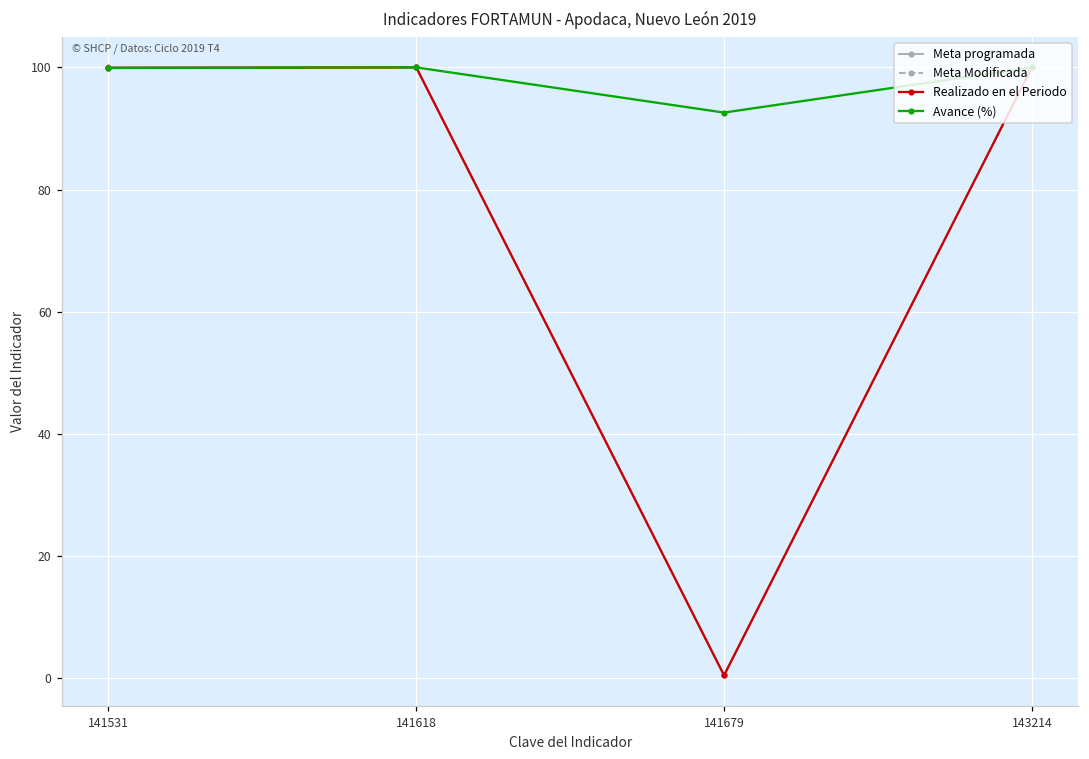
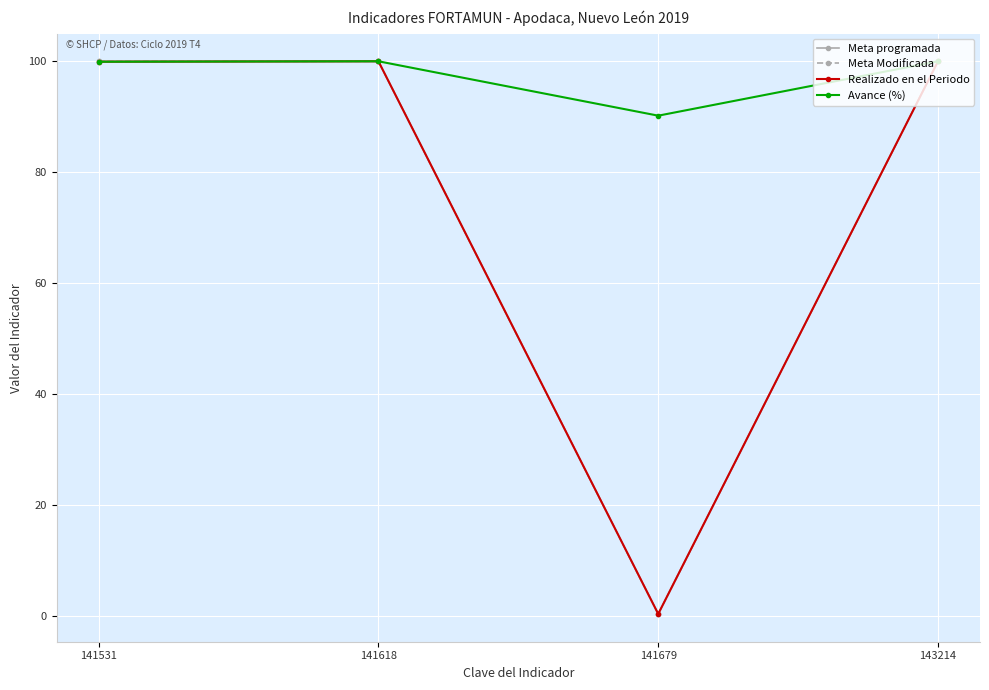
Avance (%), 141679: 93 -> 90
